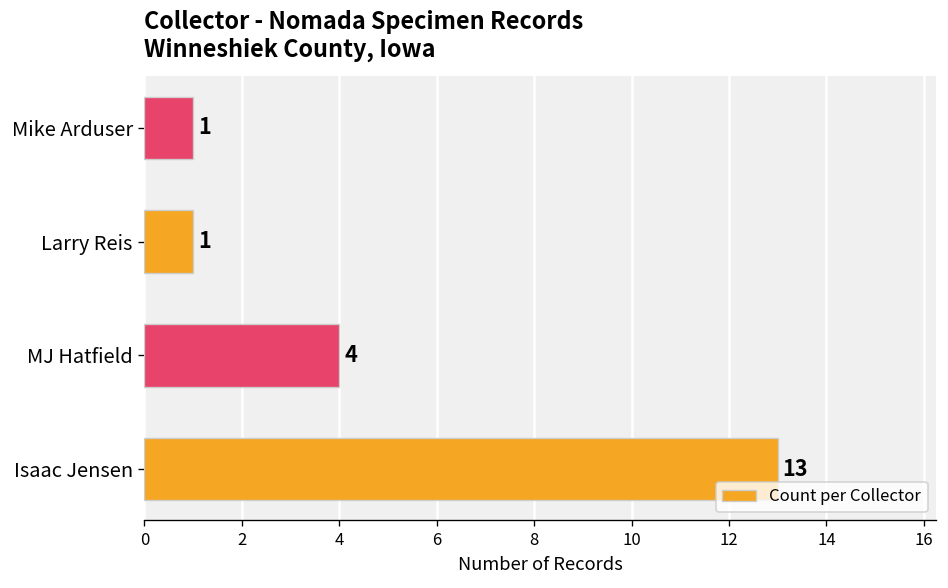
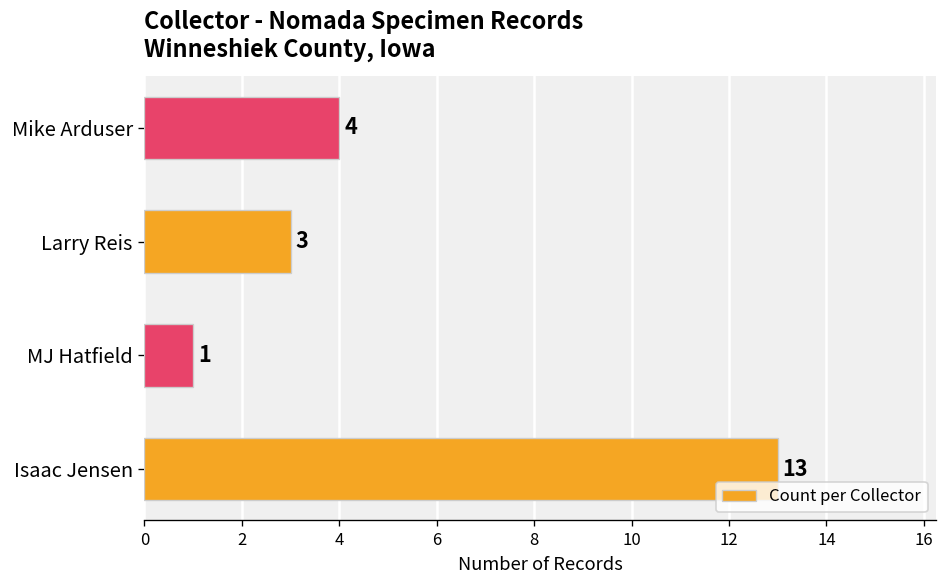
Mike Arduser: 1 -> 4
Larry Reis: 1 -> 3
MJ Hatfield: 4 -> 1
